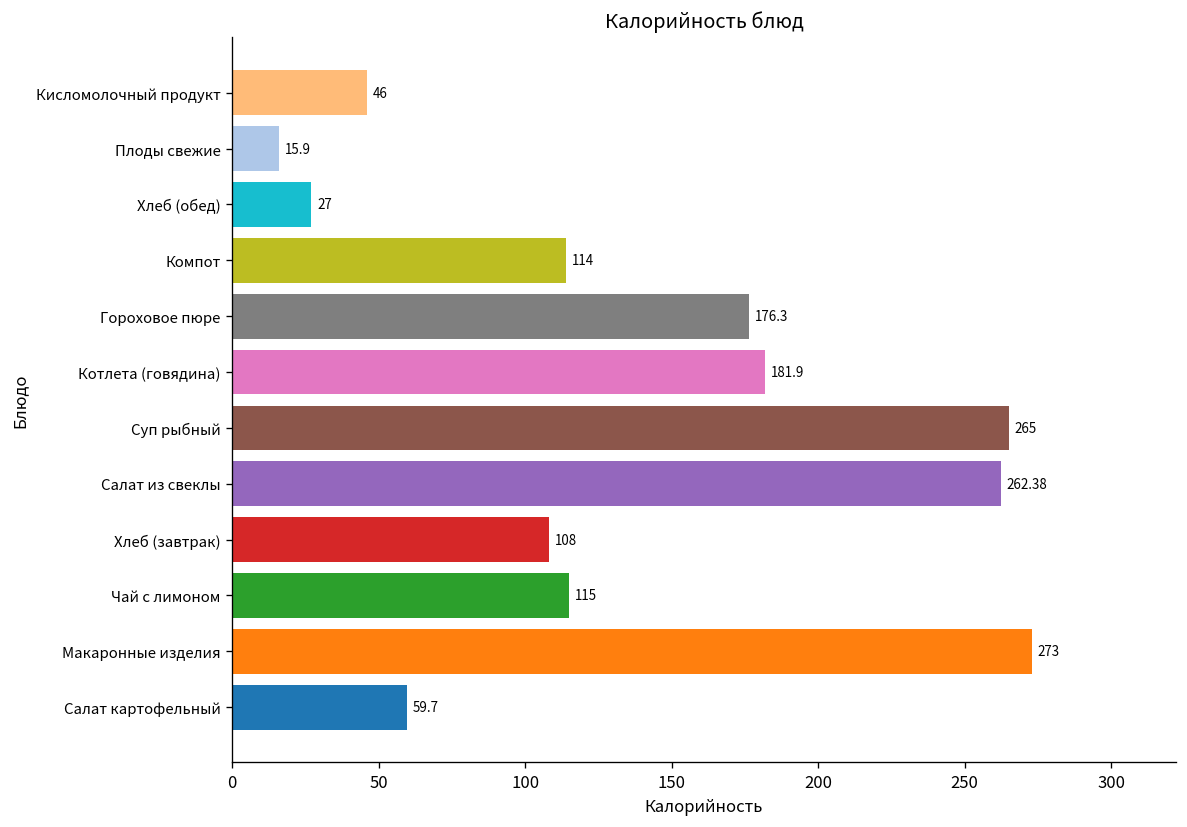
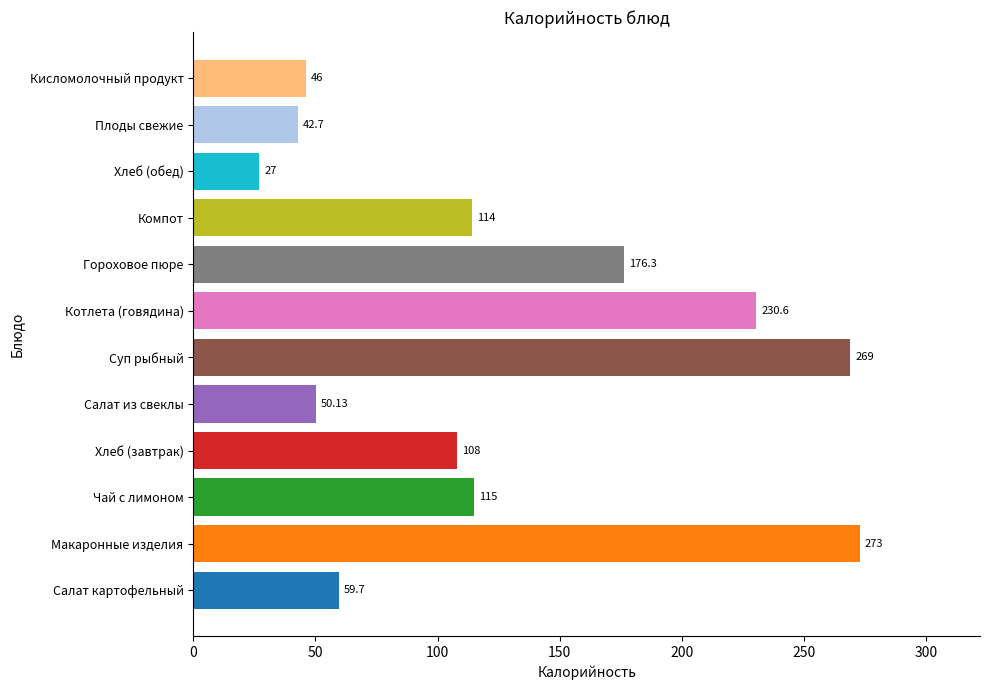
Плоды свежие: 15.9 -> 42.7
Котлета (говядина): 181.9 -> 230.6
Суп рыбный: 265 -> 269
Салат из свеклы: 262.38 -> 50.13
